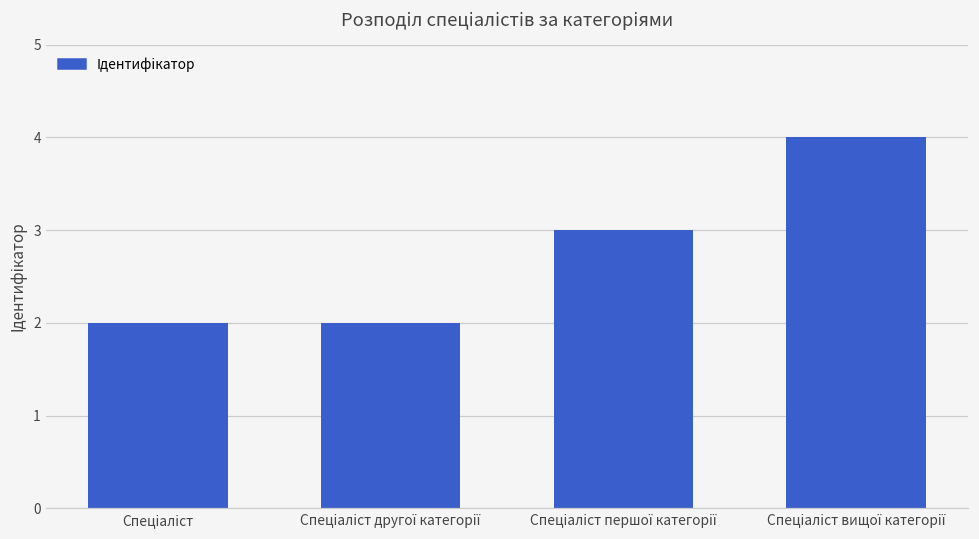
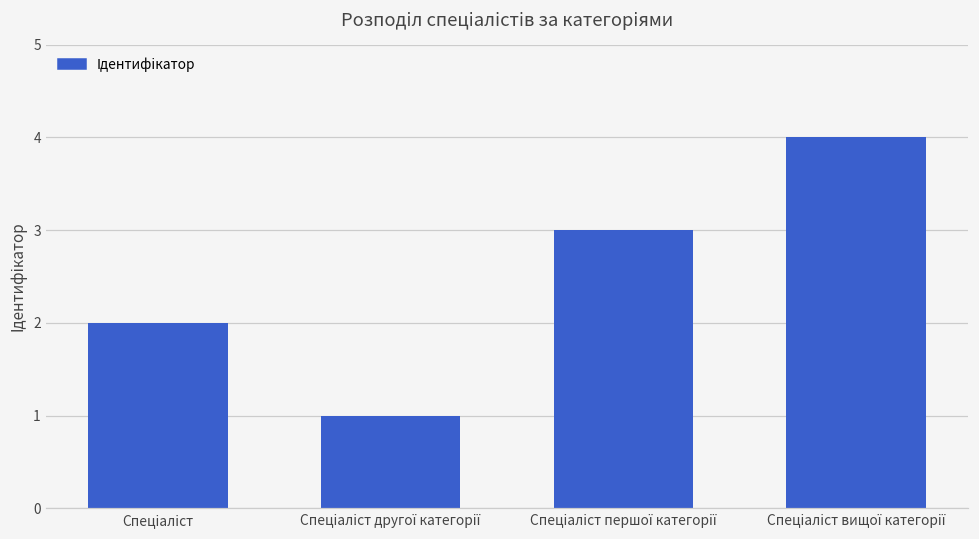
Спеціаліст другої категорії: 2 -> 1
